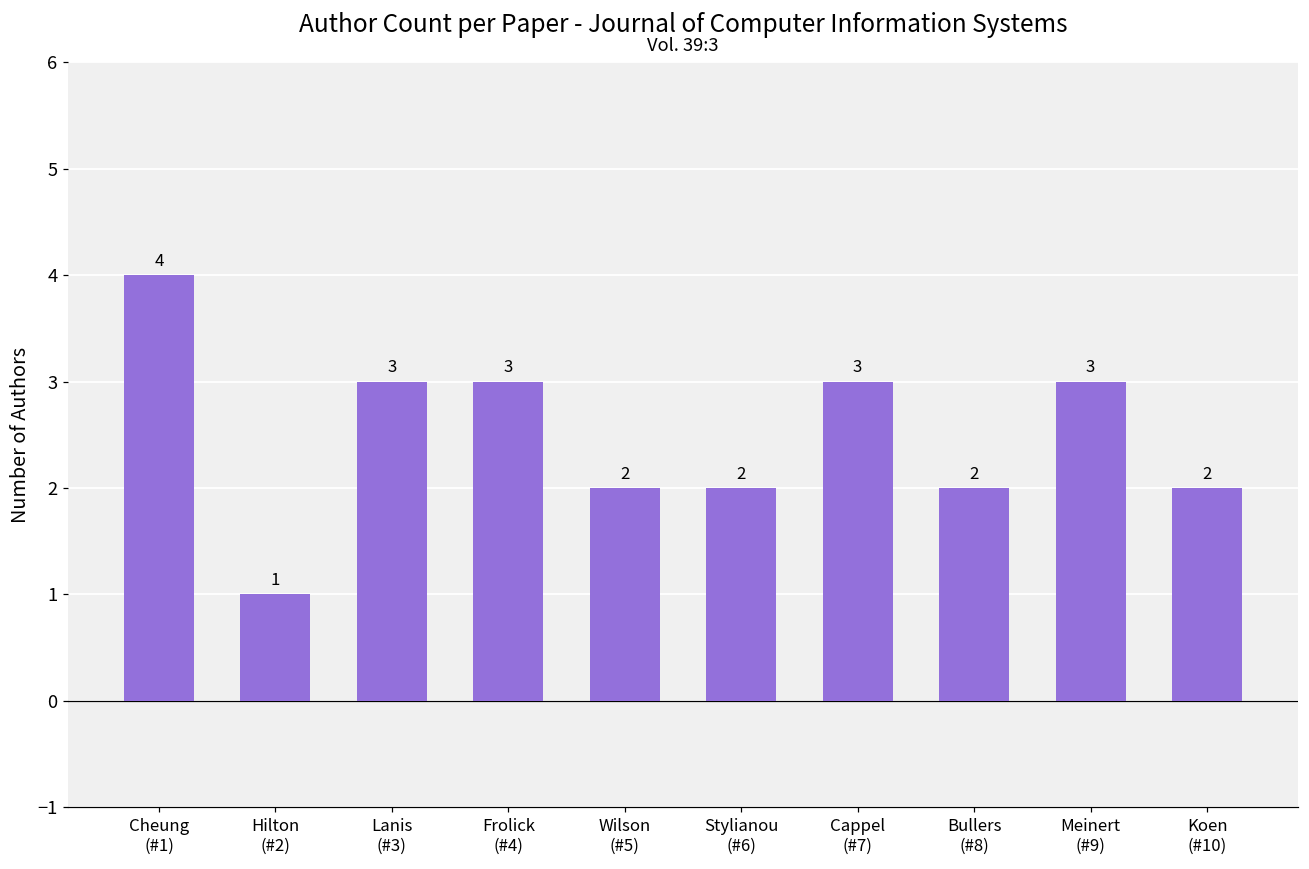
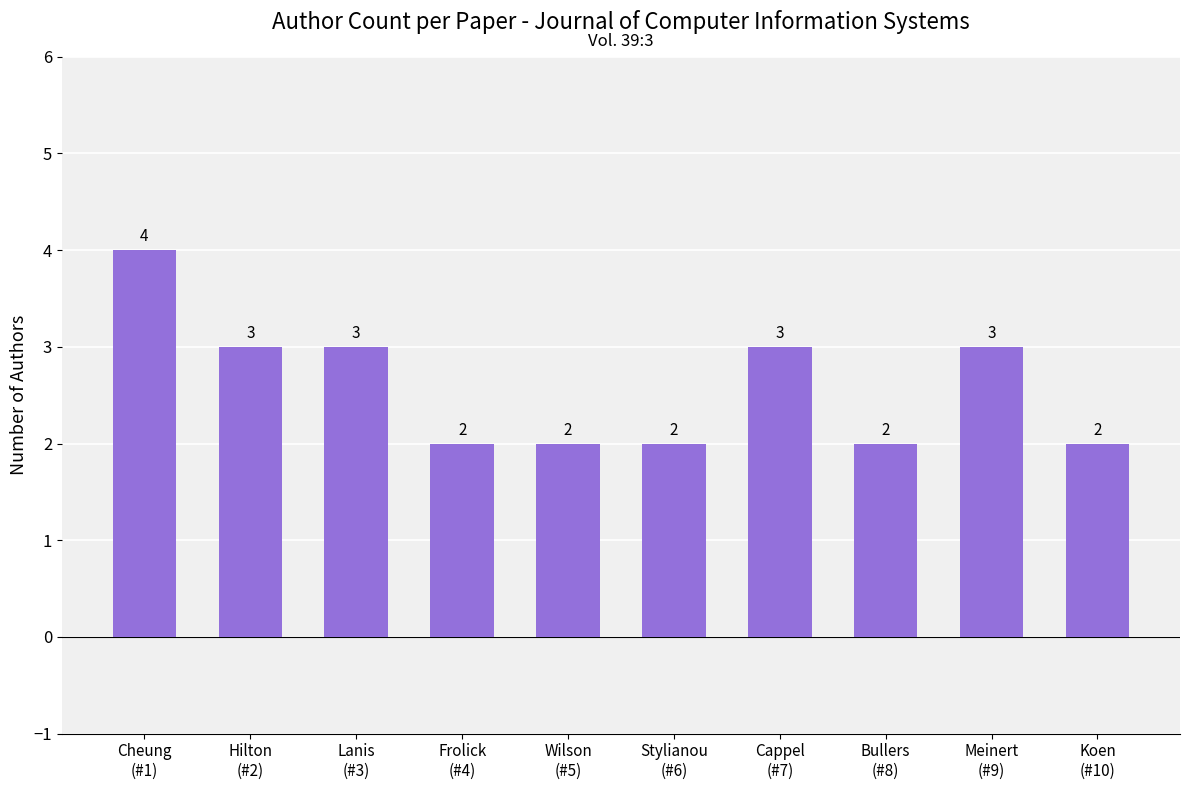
Hilton (#2): 1 -> 3
Frolick (#4): 3 -> 2
